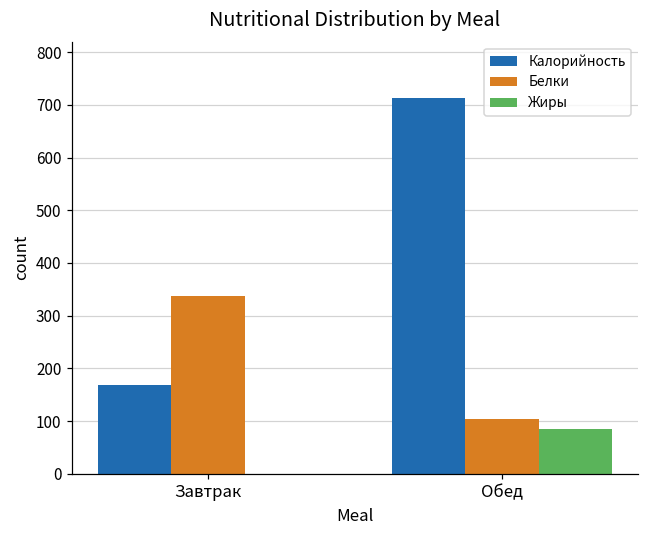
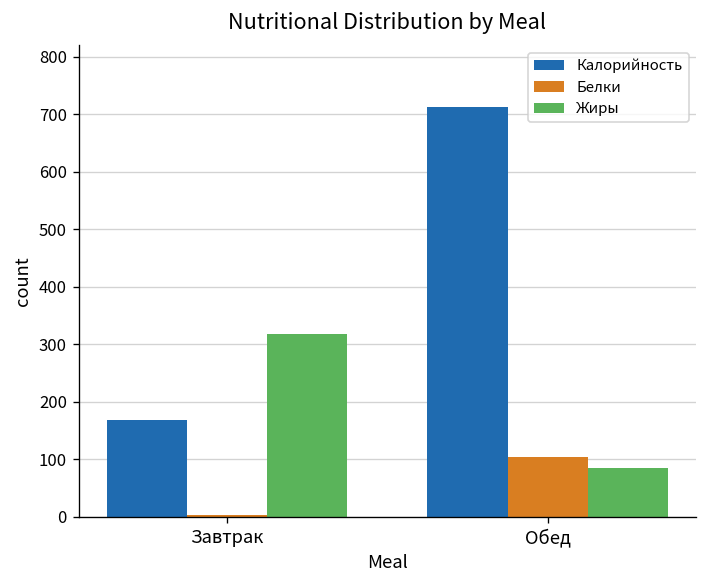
Белки, Завтрак: 340 -> 0
Жиры, Завтрак: 0 -> 320
